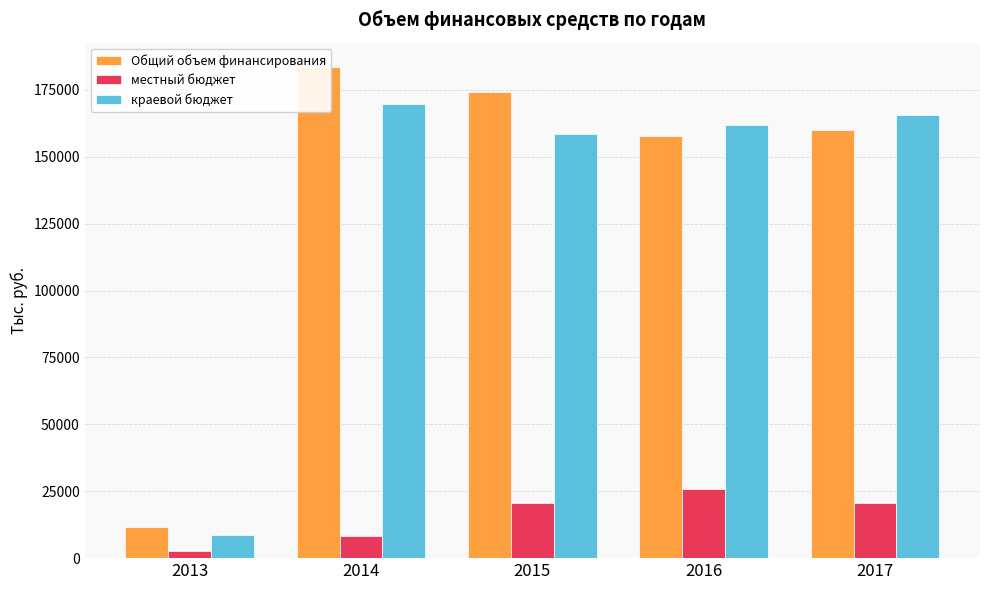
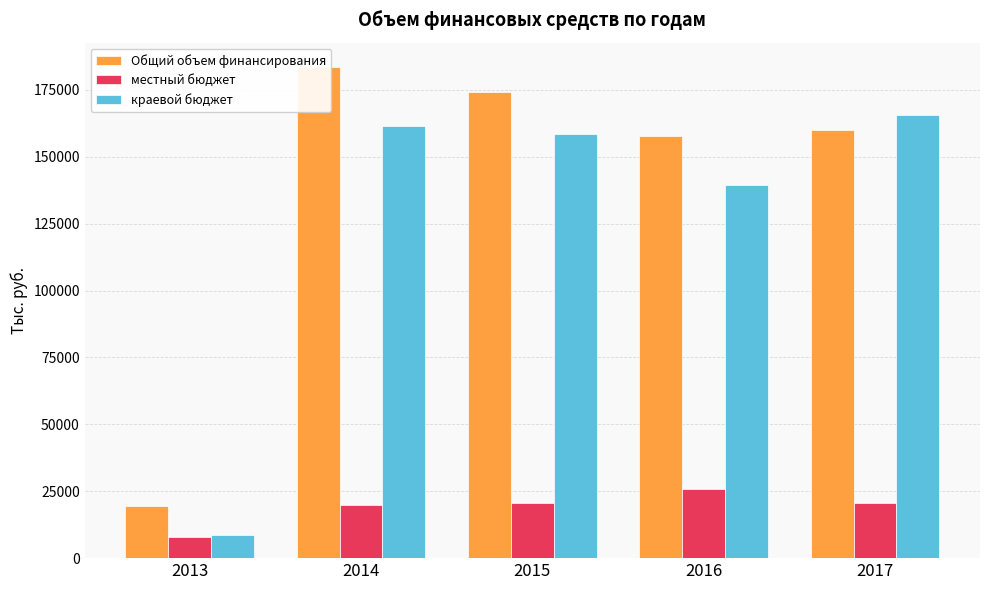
Общий объем финансирования, 2013: 11000 -> 20000
местный бюджет, 2013: 3000 -> 8000
местный бюджет, 2014: 8000 -> 20000
краевой бюджет, 2014: 170000 -> 161000
краевой бюджет, 2016: 162000 -> 139000
